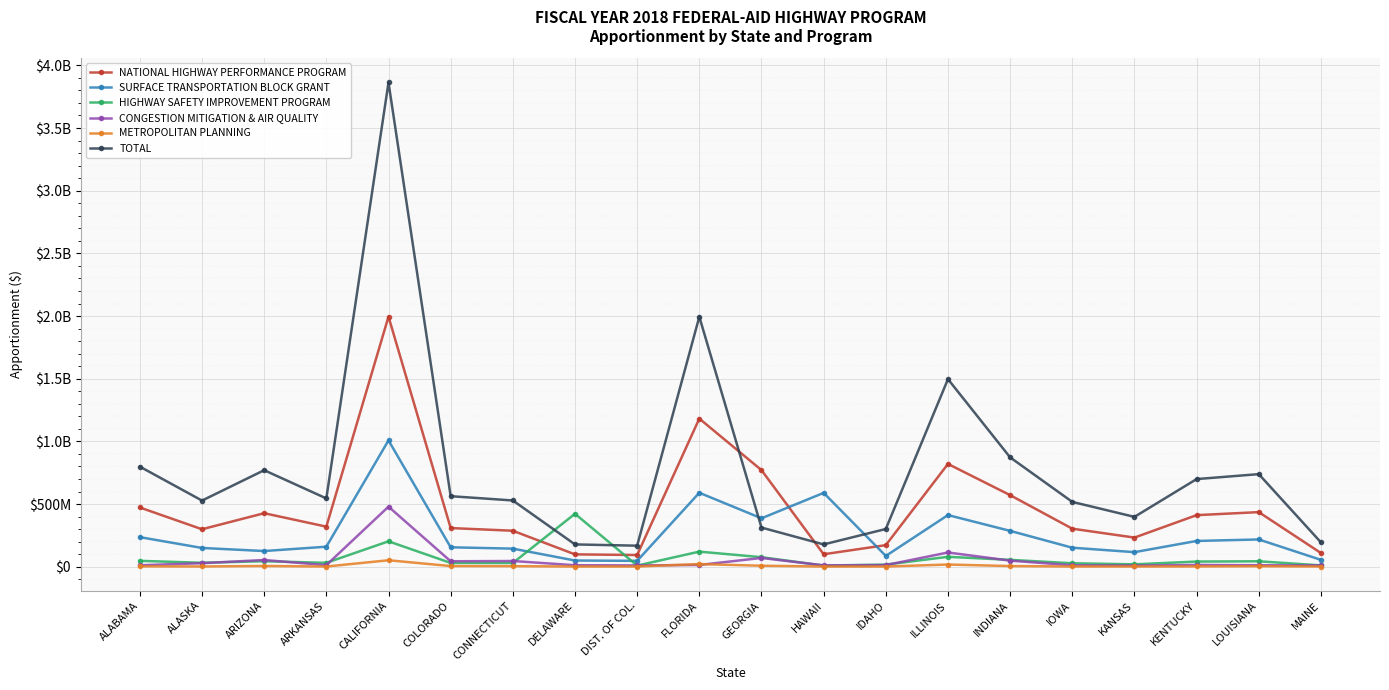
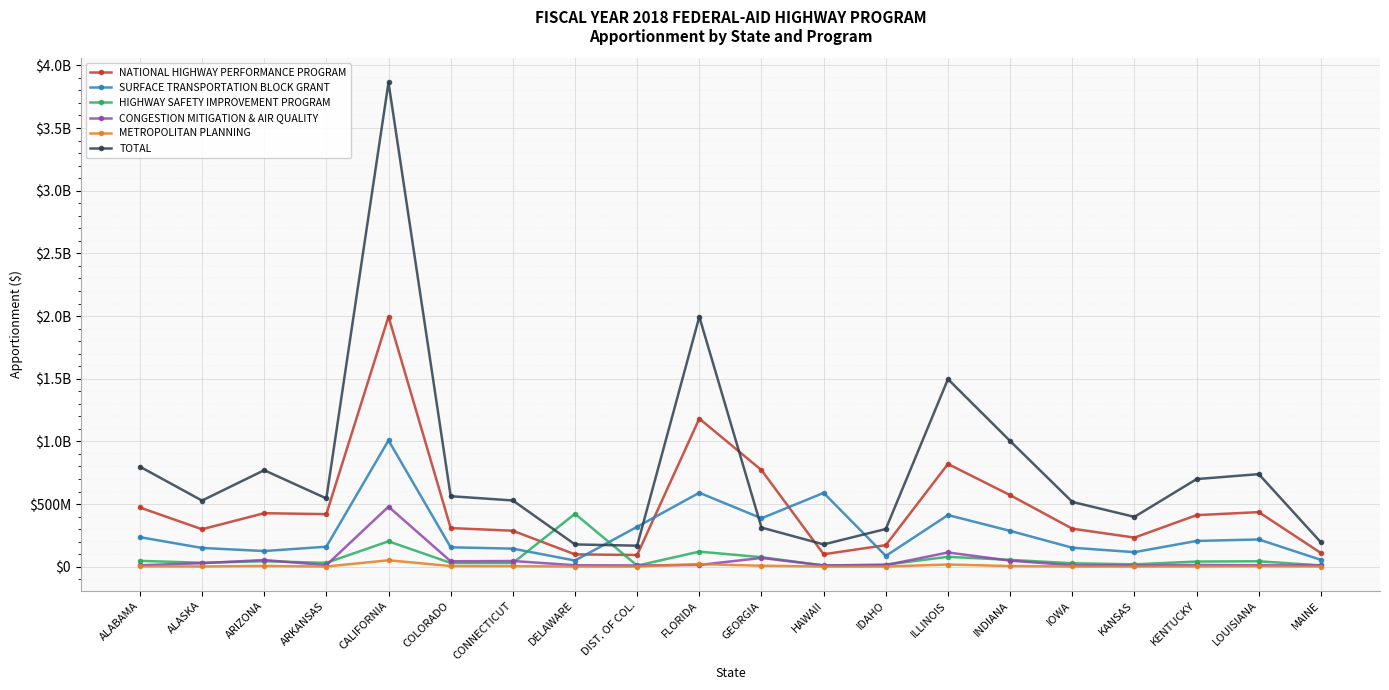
NATIONAL HIGHWAY PERFORMANCE PROGRAM, ARKANSAS: $320000000 -> $420000000
SURFACE TRANSPORTATION BLOCK GRANT, DIST. OF COL.: $50000000 -> $320000000
TOTAL, INDIANA: $870000000 -> $1000000000
